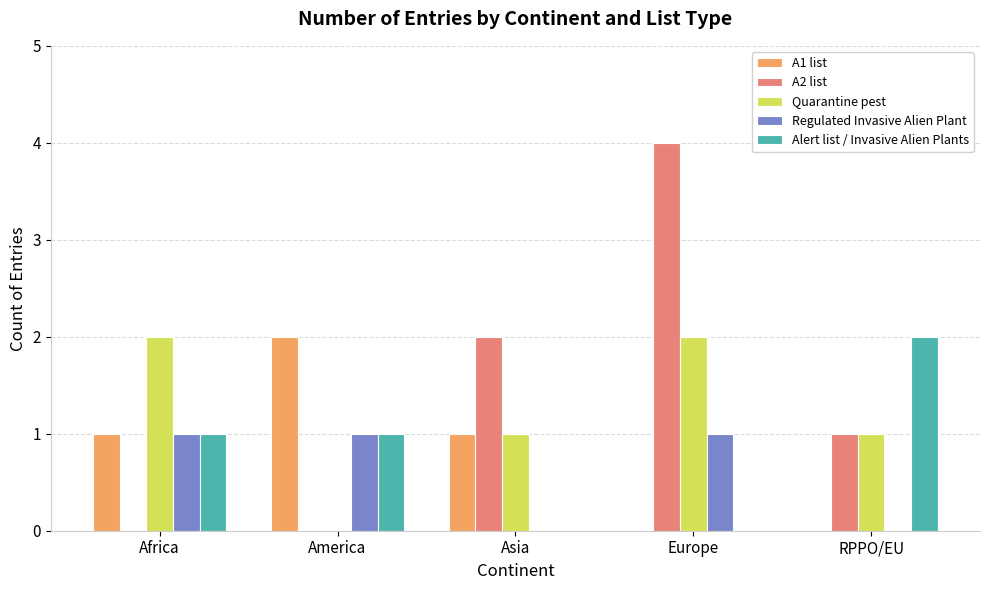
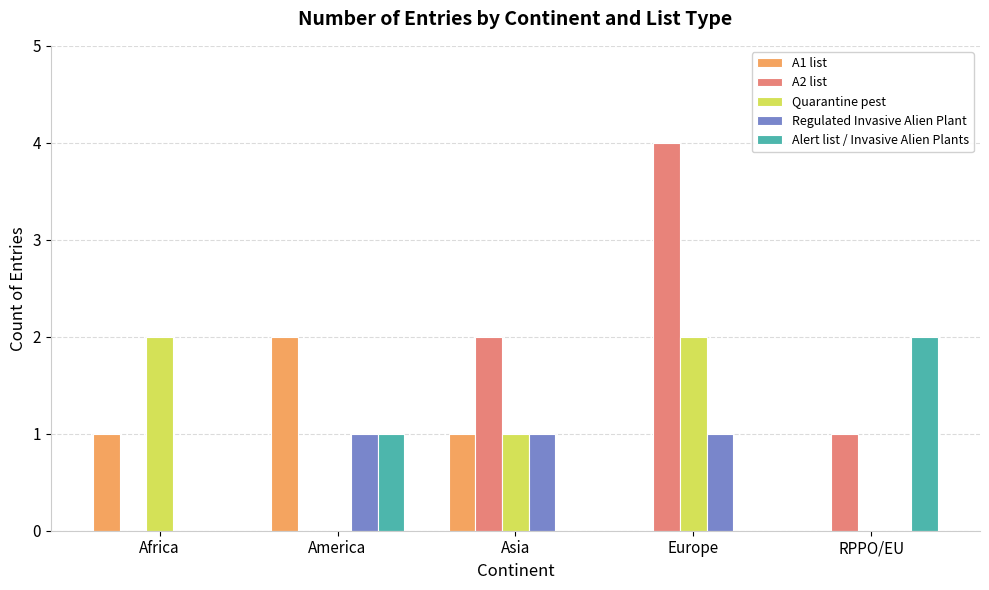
Regulated Invasive Alien Plant, Africa: 1 -> 0
Alert list / Invasive Alien Plants, Africa: 1 -> 0
Regulated Invasive Alien Plant, Asia: 0 -> 1
Quarantine pest, RPPO/EU: 1 -> 0
